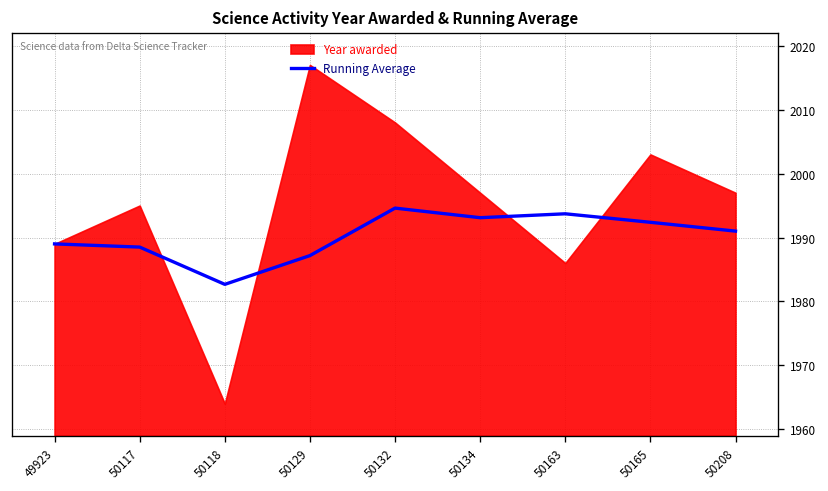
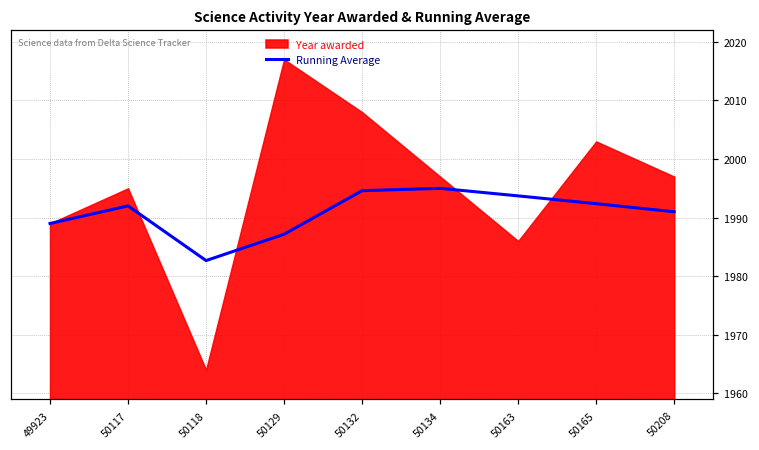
Running Average, 50117: 1989 -> 1992
Running Average, 50134: 1993 -> 1995
